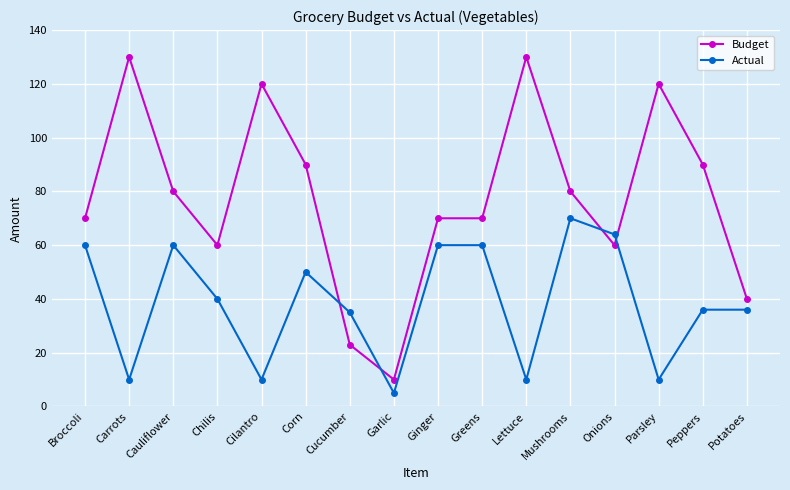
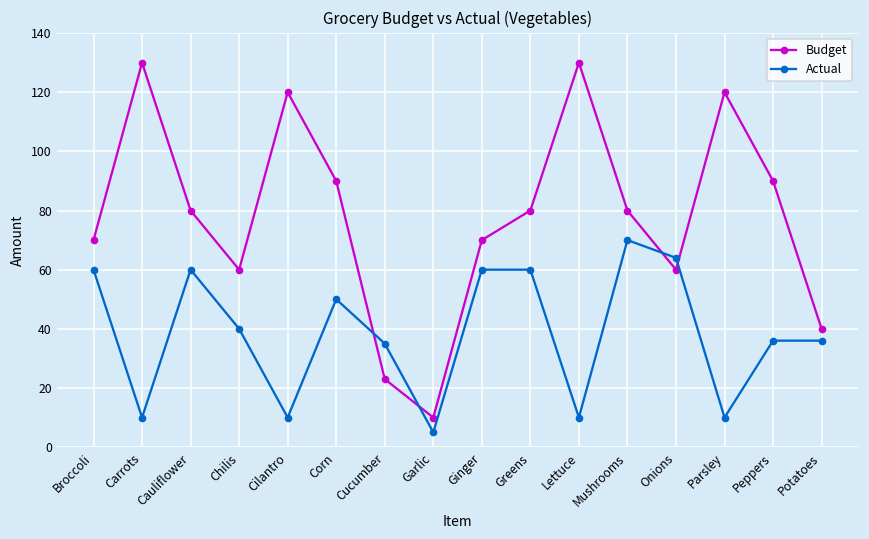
Budget, Greens: 70 -> 80
